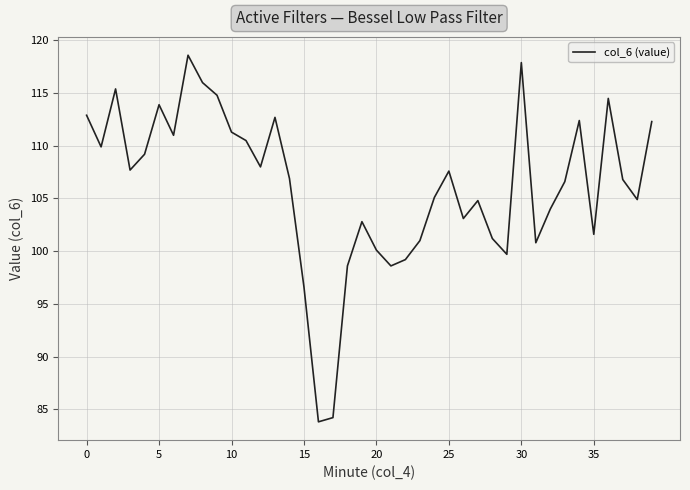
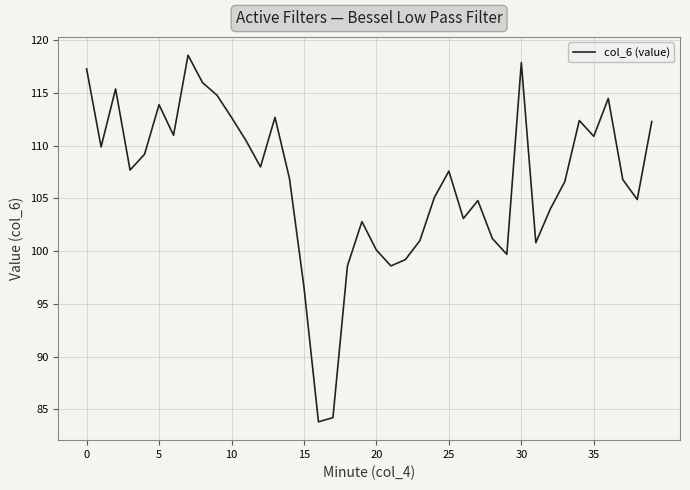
0: 112.9 -> 117.3
10: 111.3 -> 112.7
35: 101.6 -> 110.9
